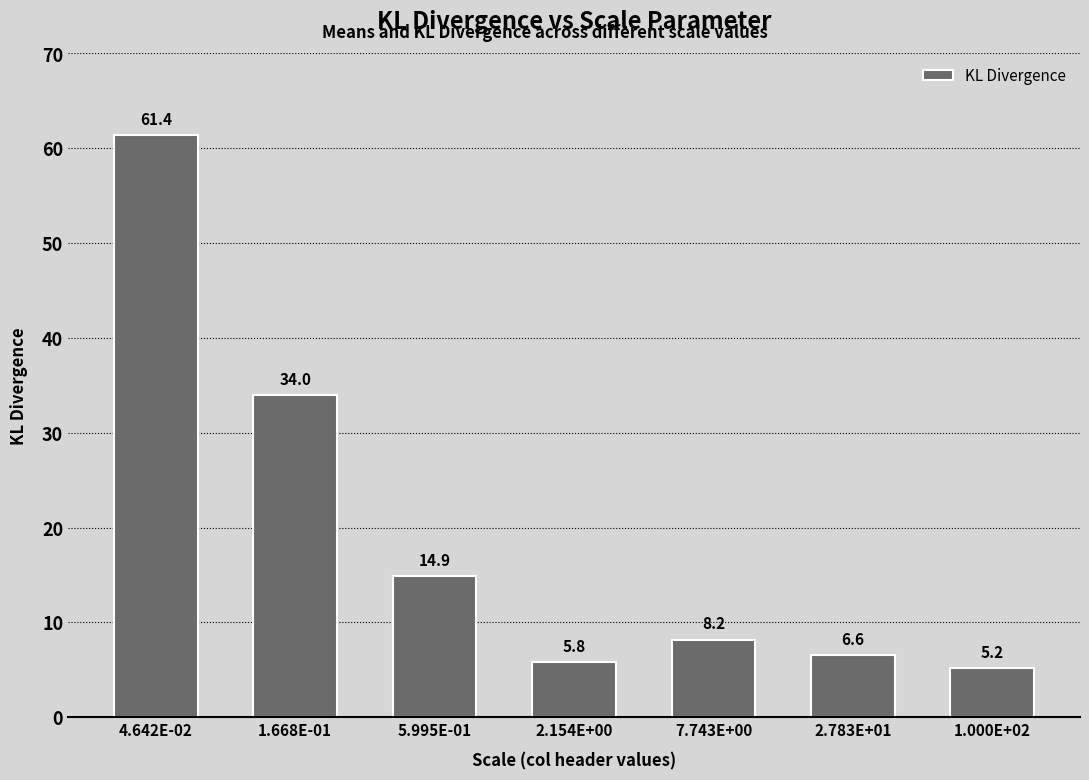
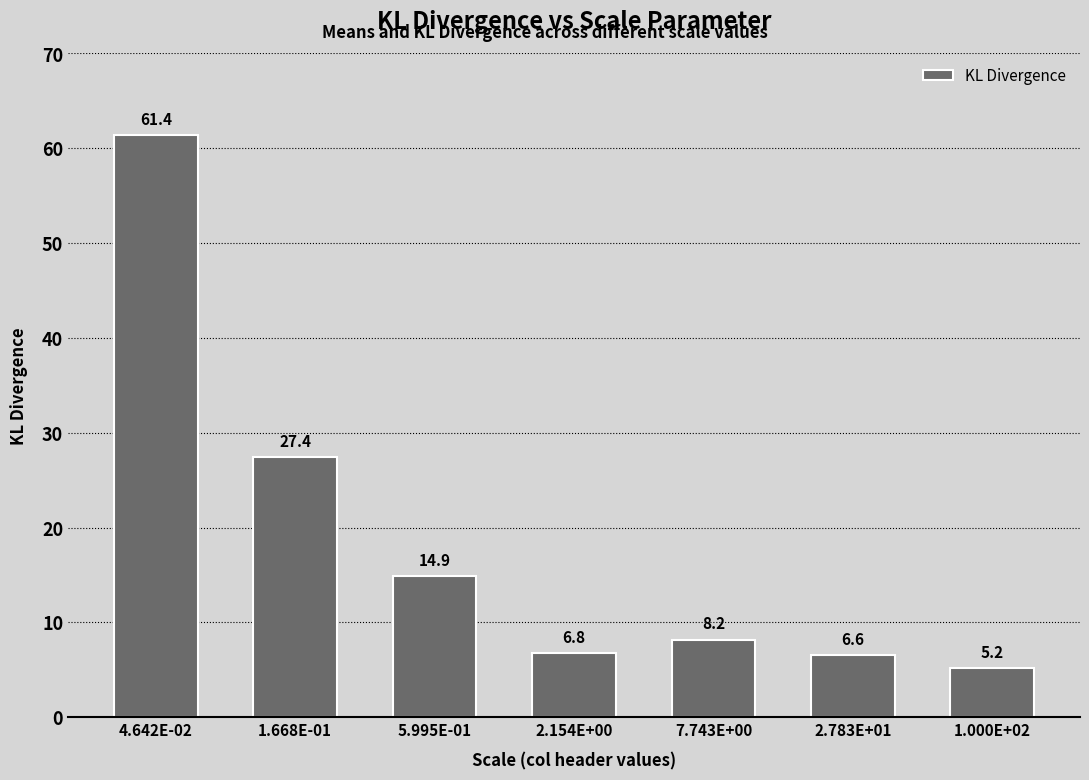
1.668E-01: 34.0 -> 27.4
2.154E+00: 5.8 -> 6.8
